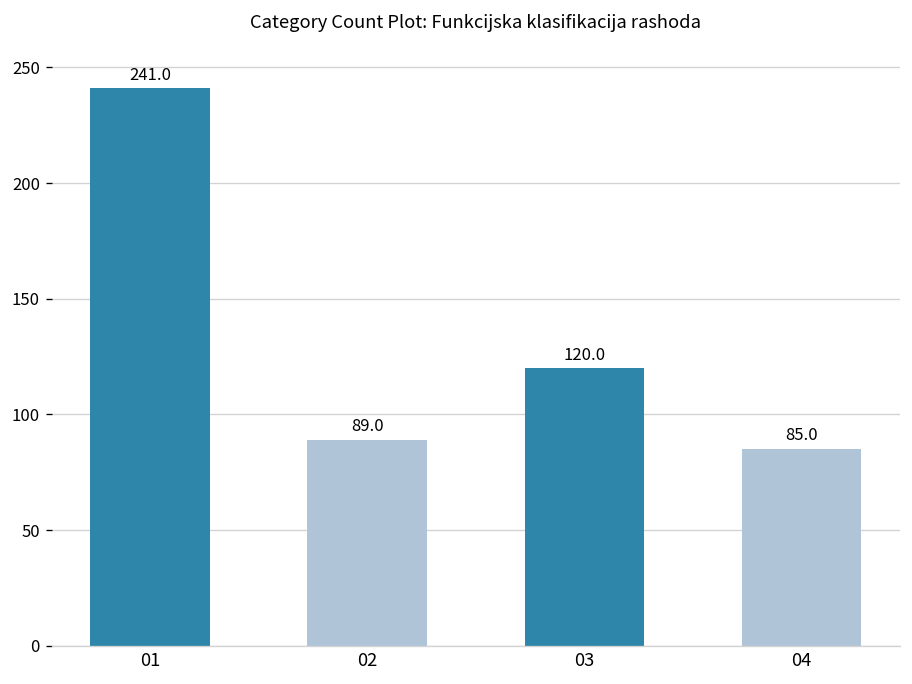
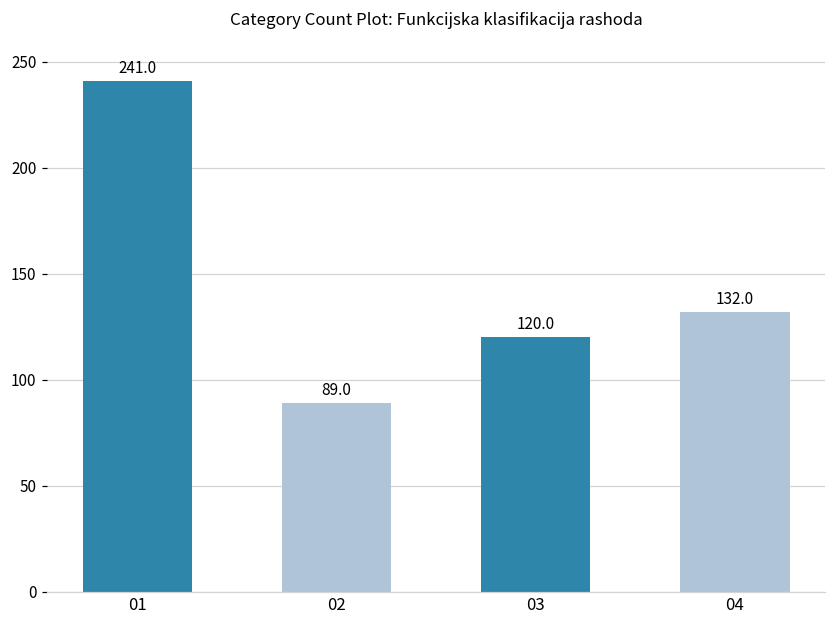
04: 85.0 -> 132.0
